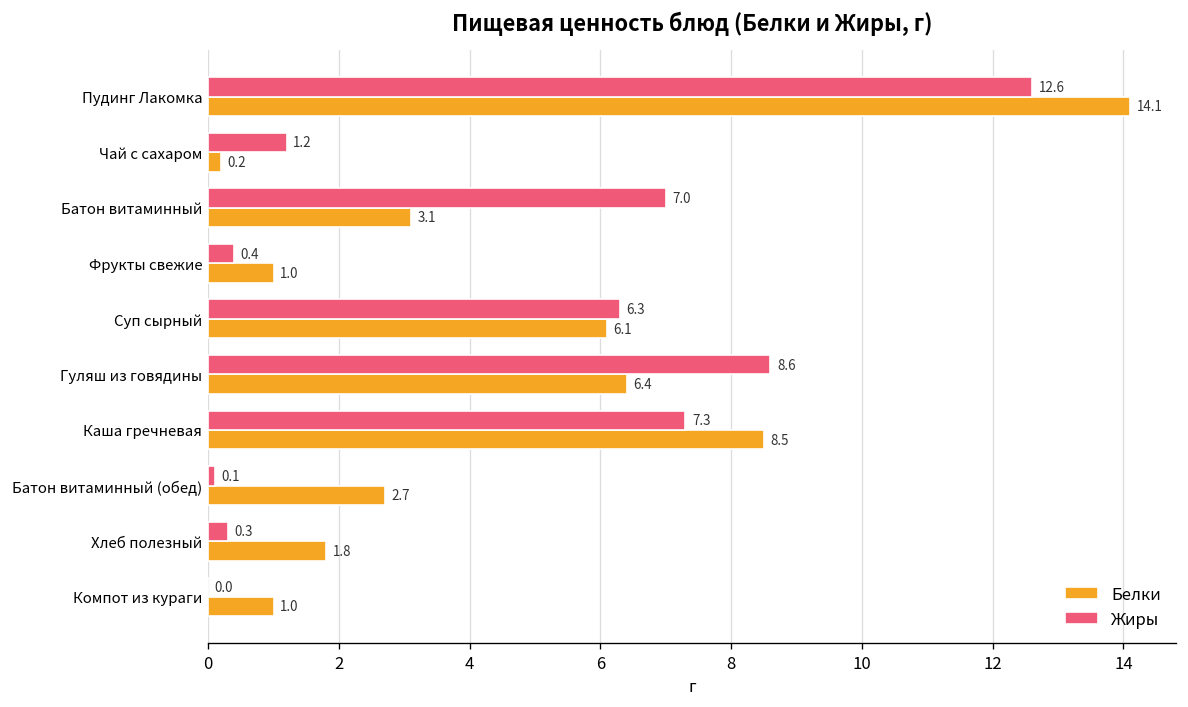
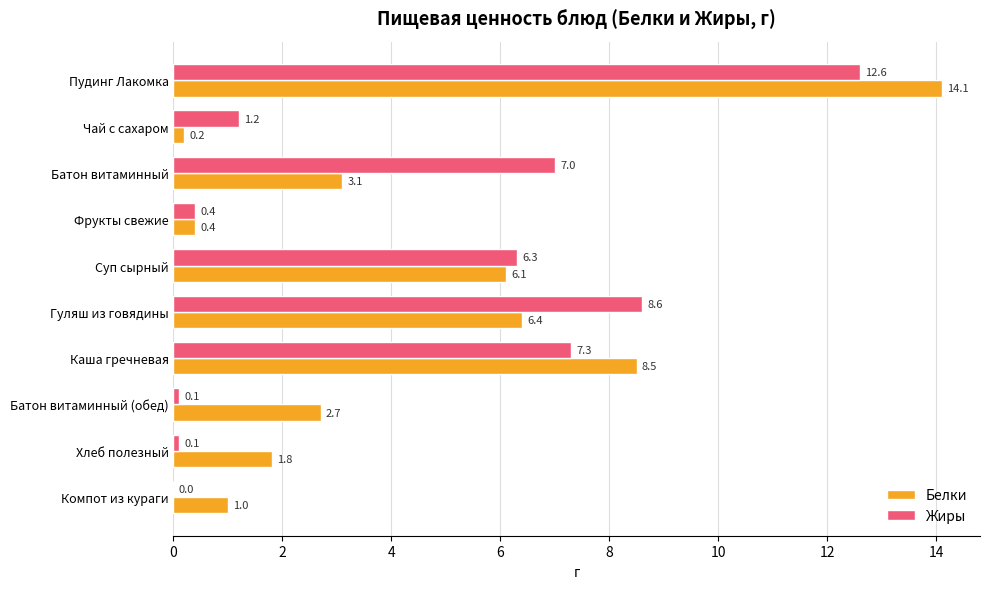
Белки, Фрукты свежие: 1.0 -> 0.4
Жиры, Хлеб полезный: 0.3 -> 0.1
